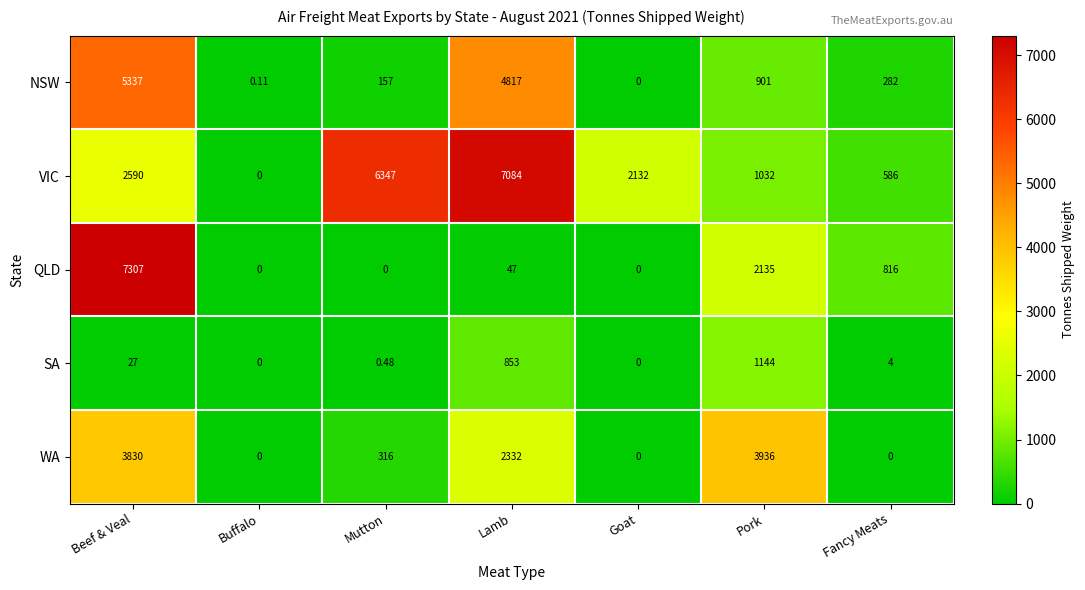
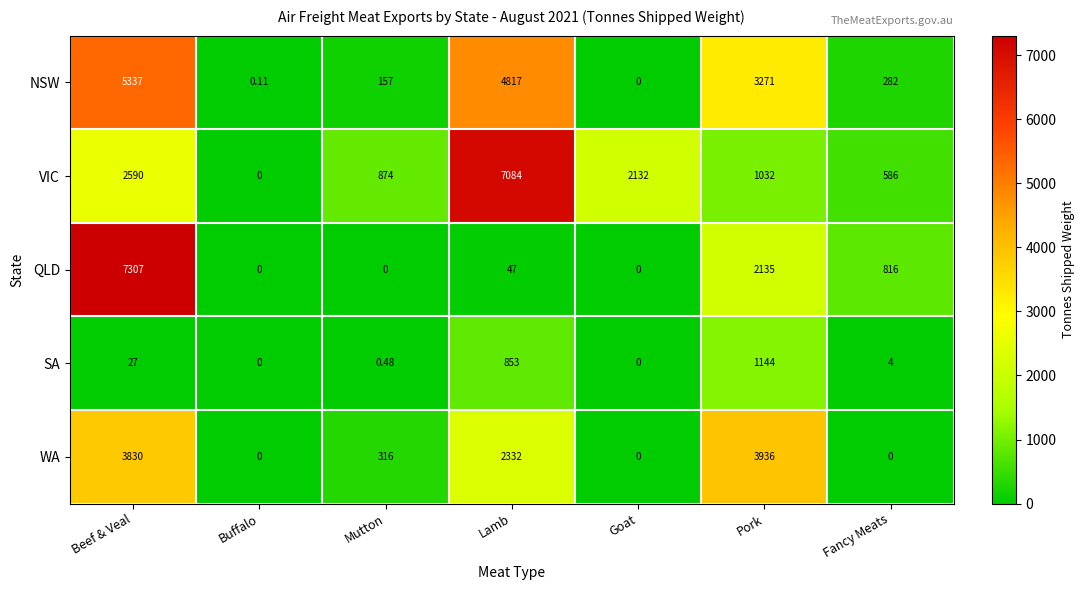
NSW, Pork: 901 -> 3271
VIC, Mutton: 6347 -> 874
